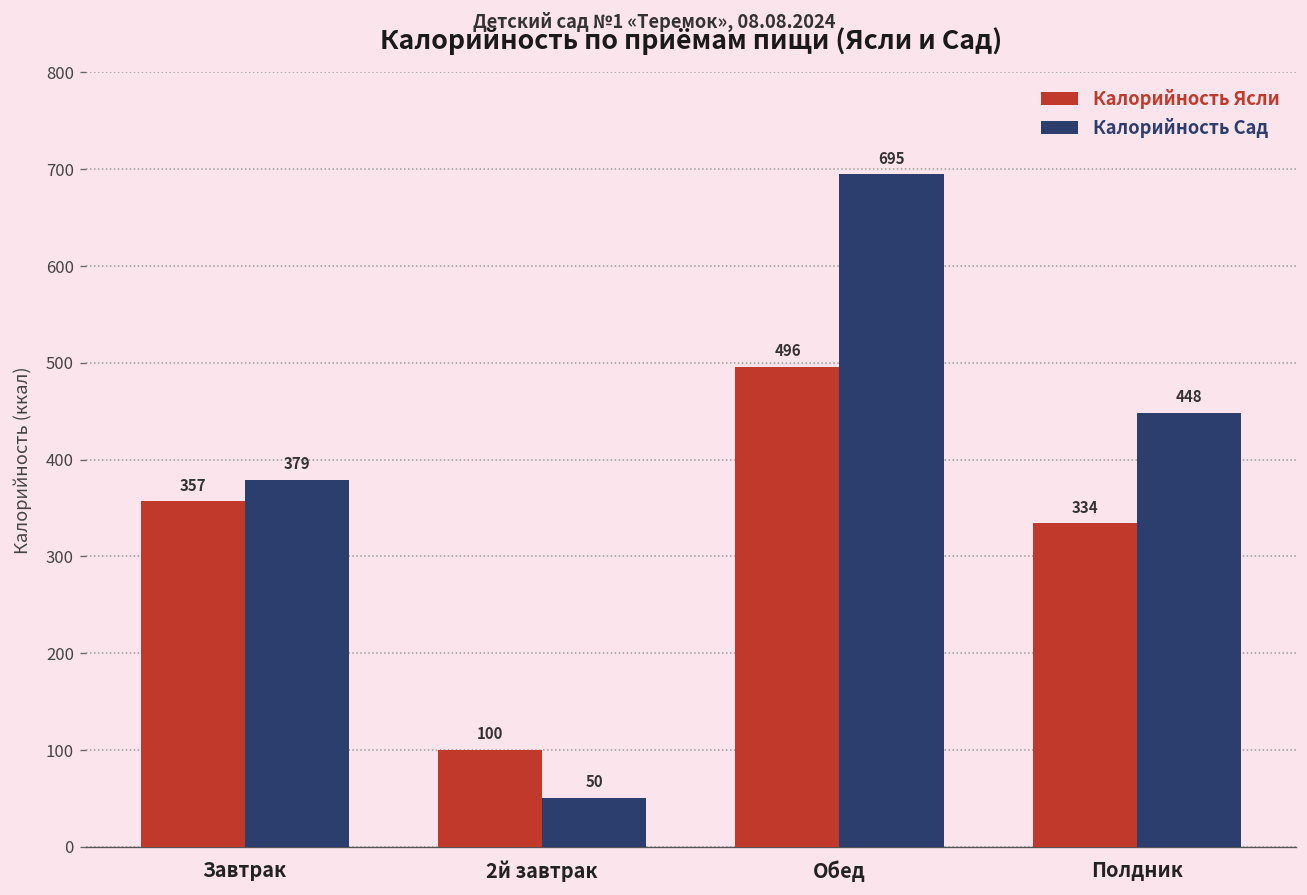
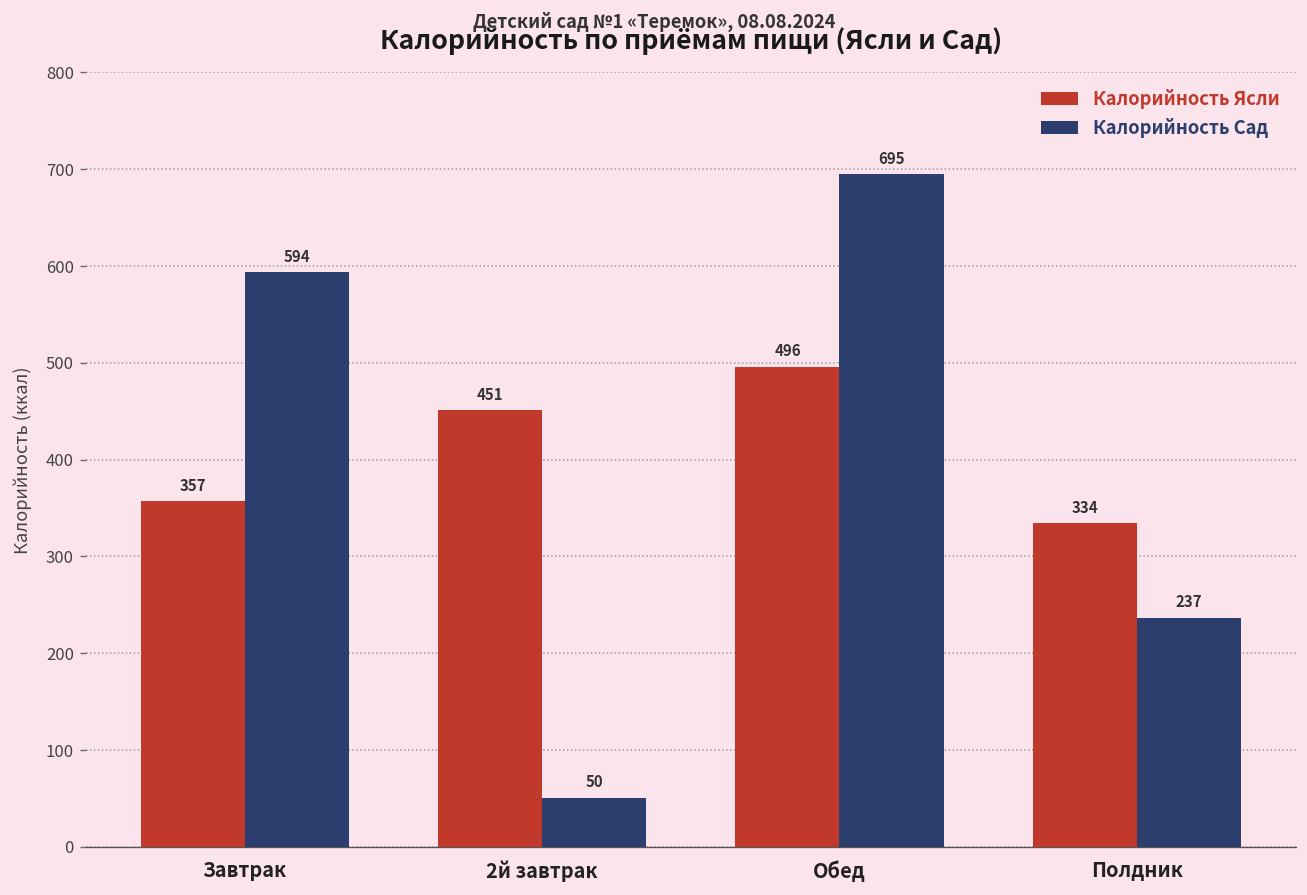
Калорийность Сад, Завтрак: 379 -> 594
Калорийность Ясли, 2й завтрак: 100 -> 451
Калорийность Сад, Полдник: 448 -> 237
